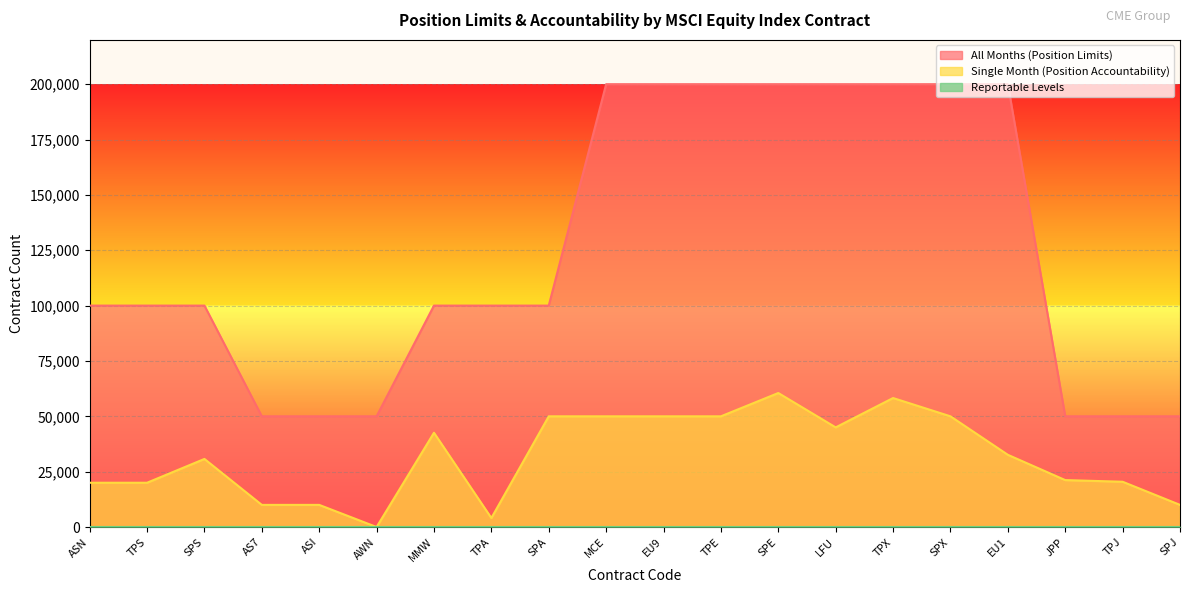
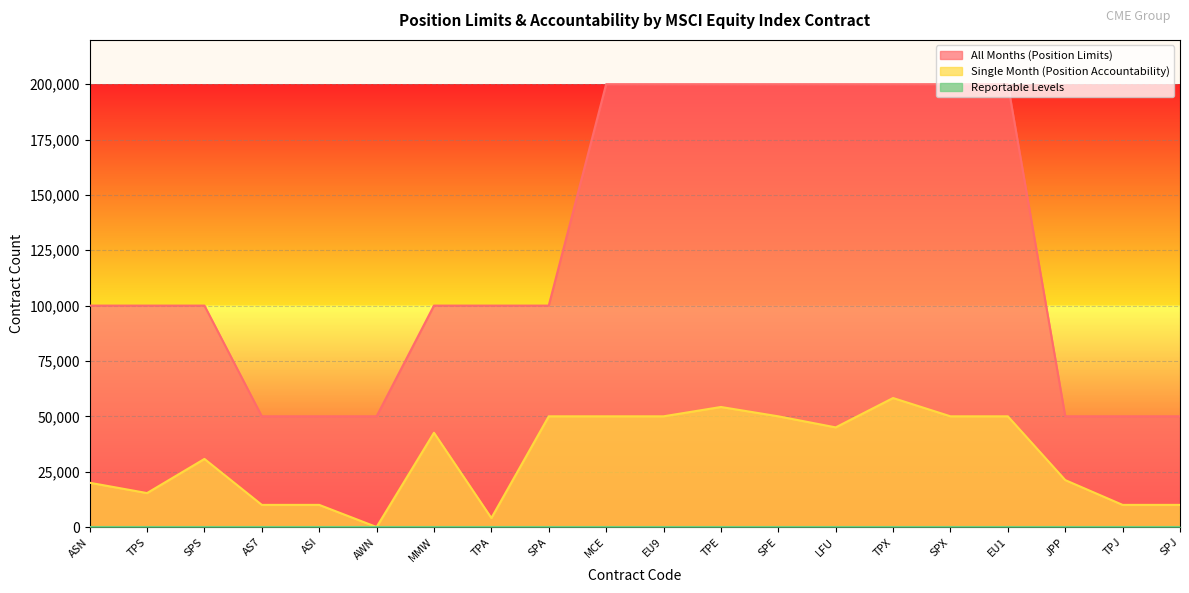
Single Month (Position Accountability), TPS: 20,000 -> 15,000
Single Month (Position Accountability), TPE: 50,000 -> 54,000
Single Month (Position Accountability), SPE: 61,000 -> 50,000
Single Month (Position Accountability), EU1: 33,000 -> 50,000
Single Month (Position Accountability), TPJ: 20,000 -> 10,000
